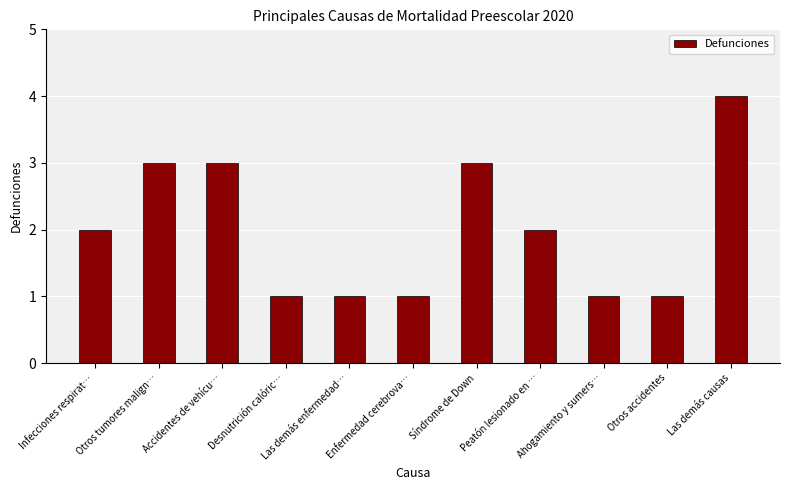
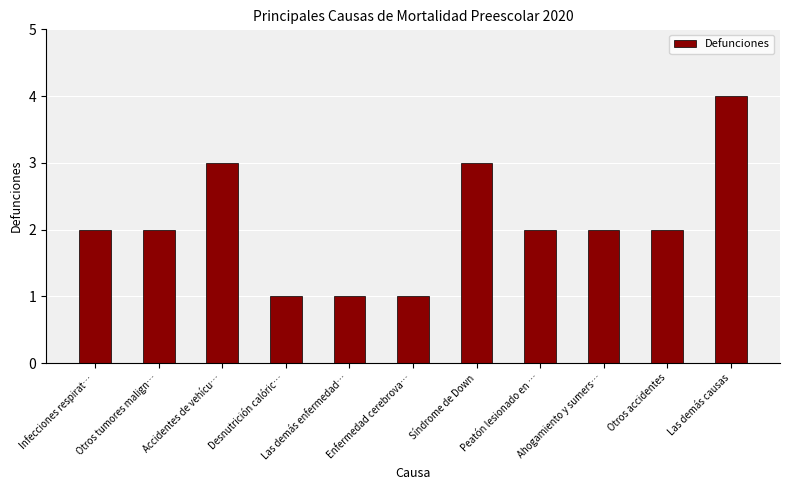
Otros tumores malign…: 3 -> 2
Ahogamiento y sumers…: 1 -> 2
Otros accidentes: 1 -> 2
